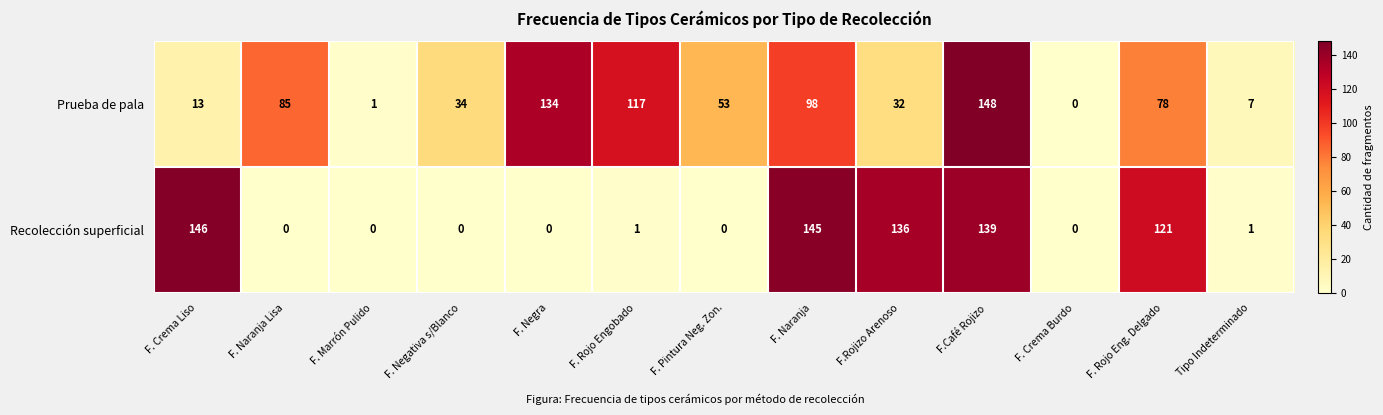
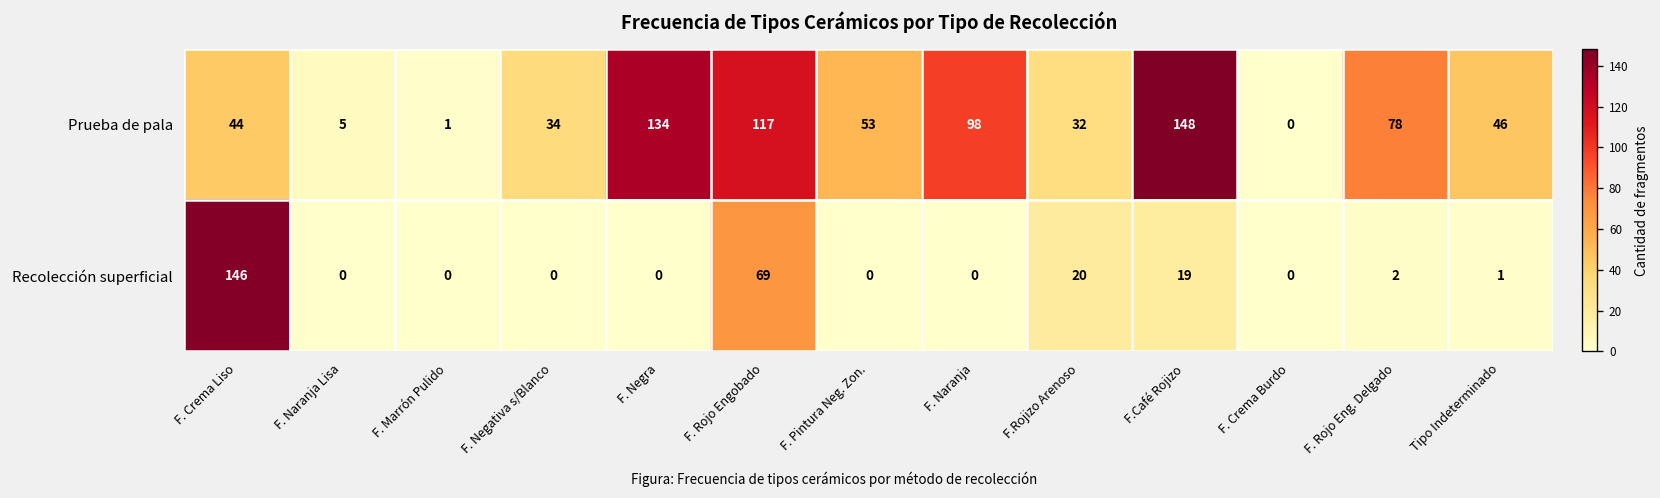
Prueba de pala, F. Crema Liso: 13 -> 44
Prueba de pala, F. Naranja Lisa: 85 -> 5
Prueba de pala, Tipo Indeterminado: 7 -> 46
Recolección superficial, F. Rojo Engobado: 1 -> 69
Recolección superficial, F. Naranja: 145 -> 0
Recolección superficial, F.Rojizo Arenoso: 136 -> 20
Recolección superficial, F.Café Rojizo: 139 -> 19
Recolección superficial, F. Rojo Eng. Delgado: 121 -> 2
